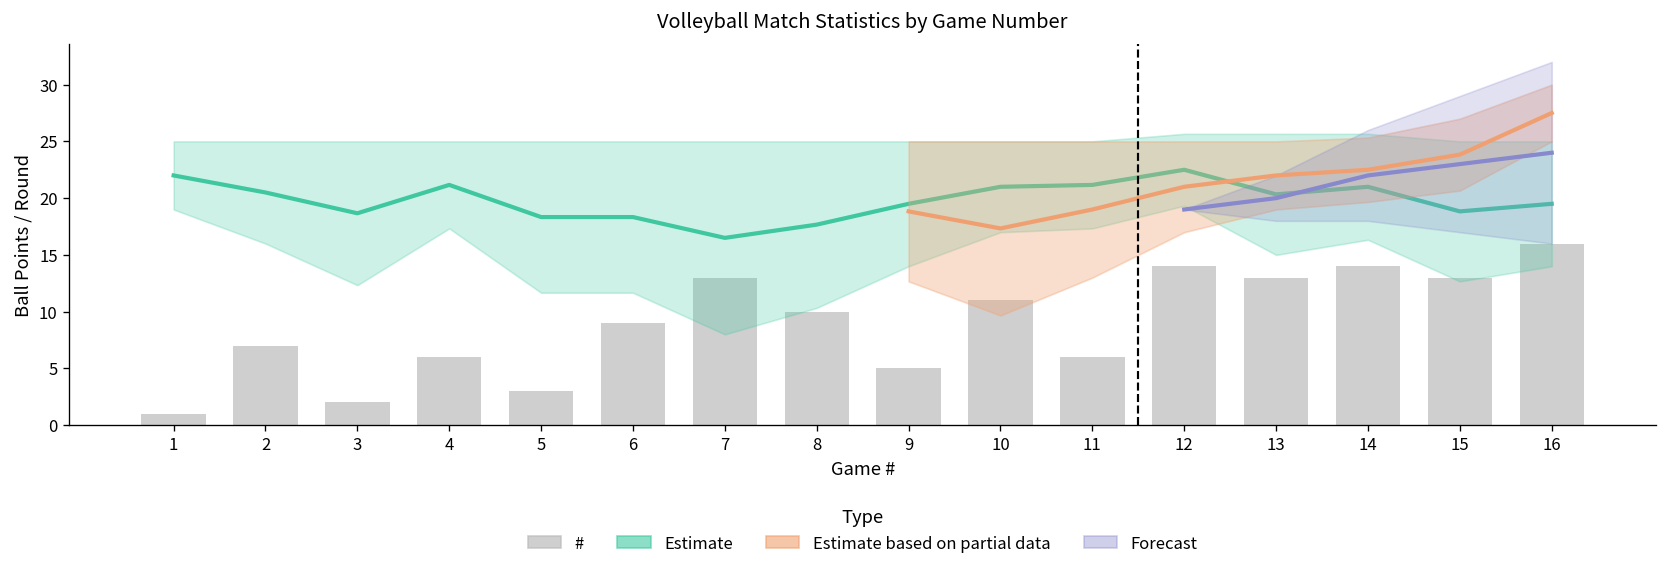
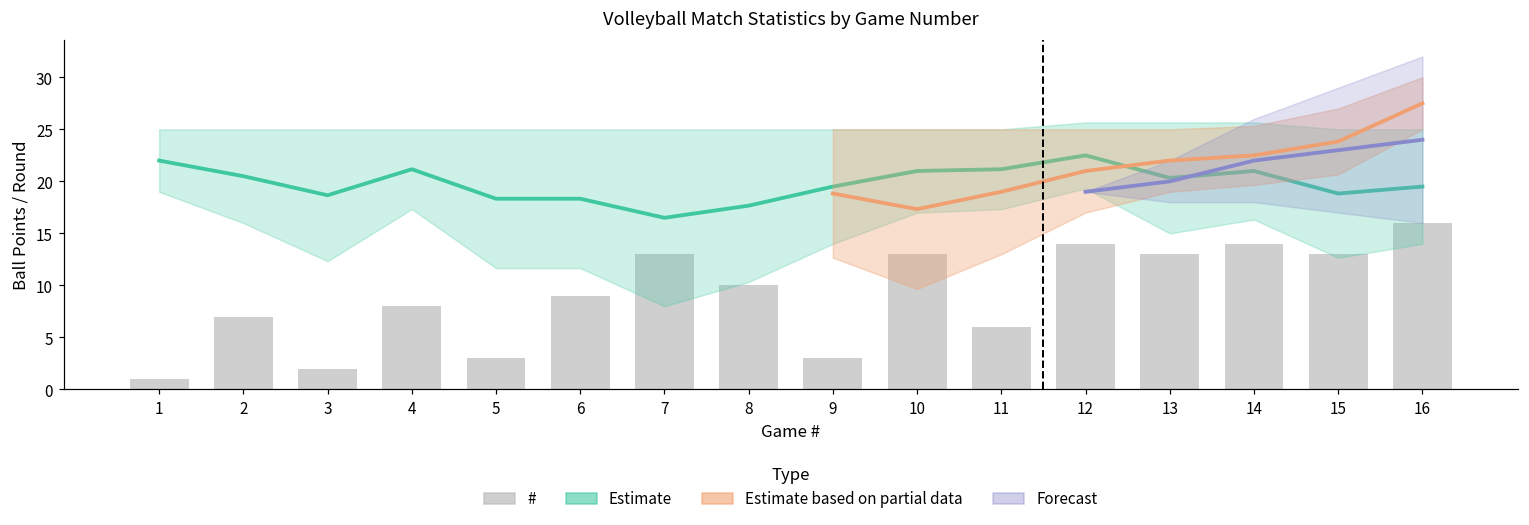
#, 4: 6 -> 8
#, 9: 5 -> 3
#, 10: 11 -> 13
